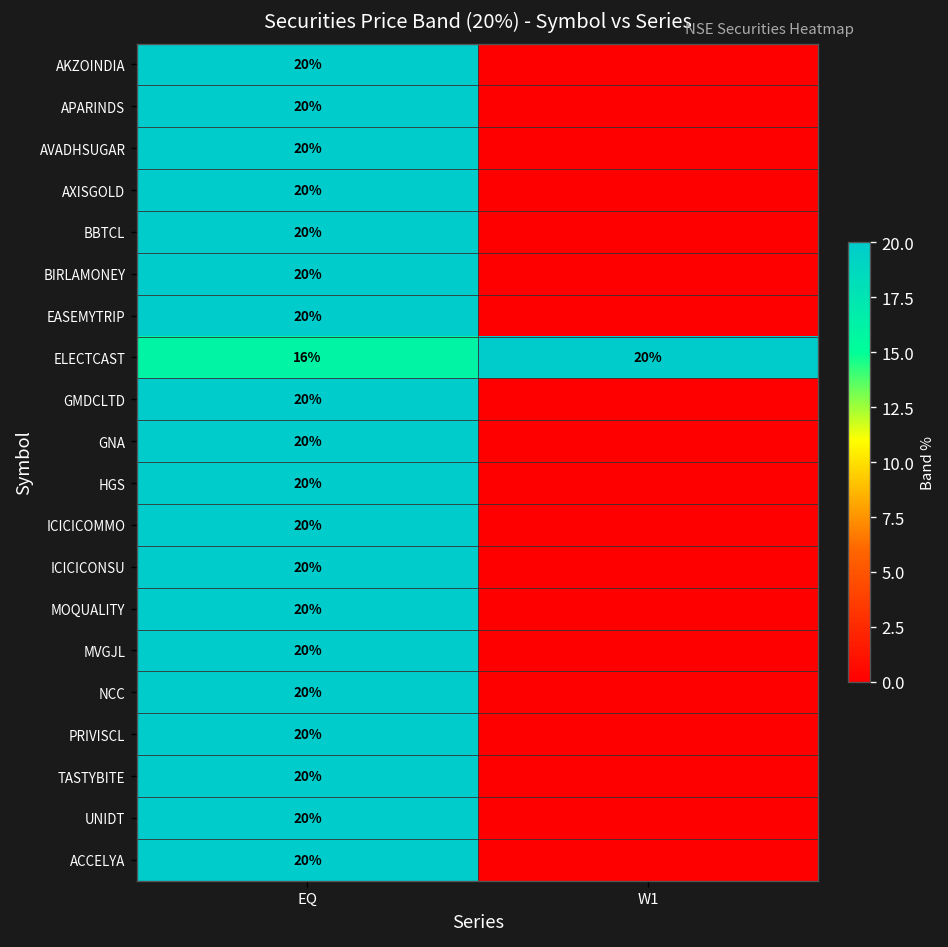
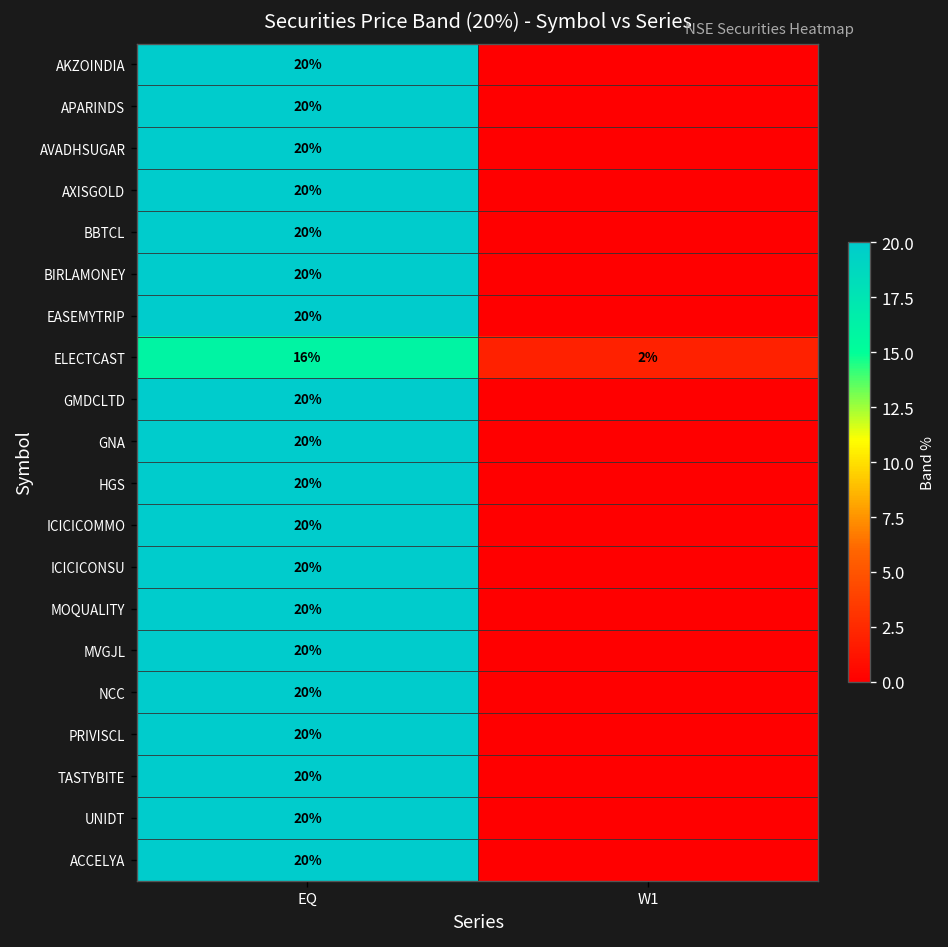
ELECTCAST, W1: 20% -> 2%
